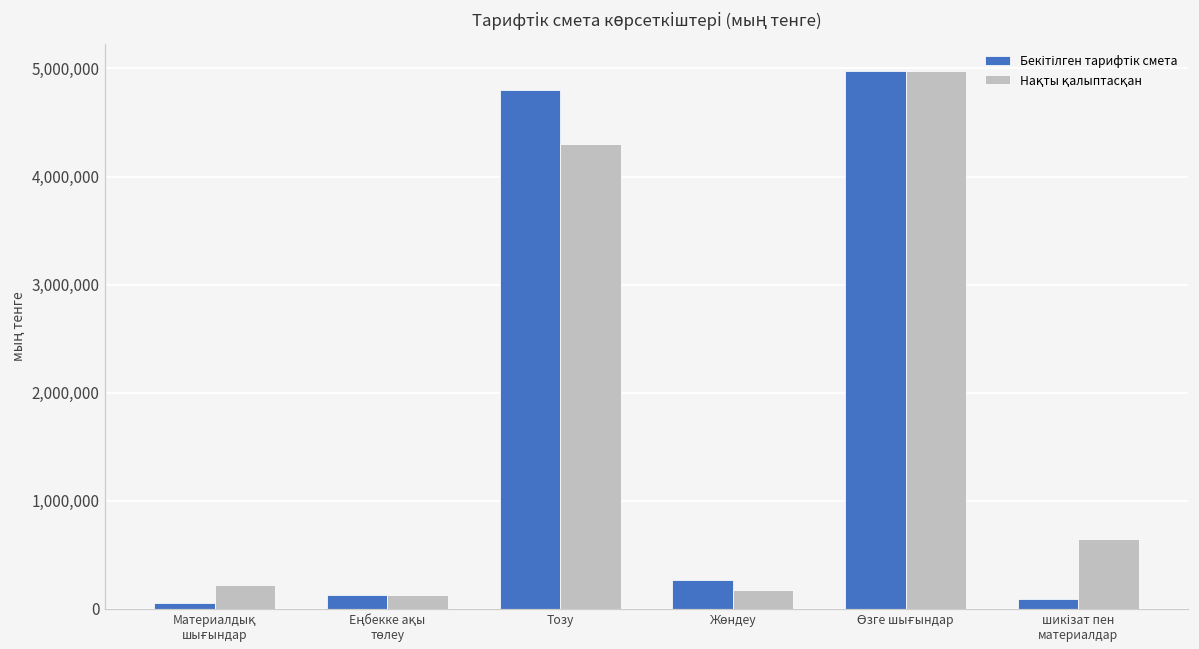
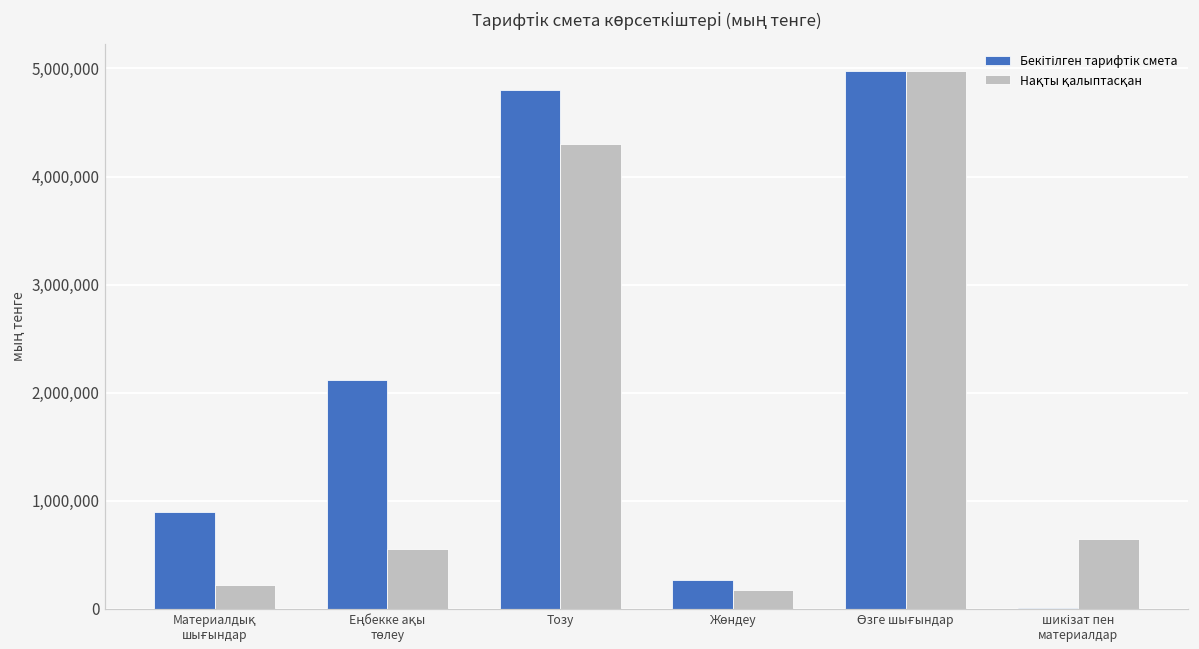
Бекітілген тарифтік смета, Материалдық шығындар: 0 -> 900,000
Бекітілген тарифтік смета, Еңбекке ақы төлеу: 100,000 -> 2,100,000
Нақты қалыптасқан, Еңбекке ақы төлеу: 100,000 -> 600,000
Бекітілген тарифтік смета, шикізат пен материалдар: 100,000 -> 0
